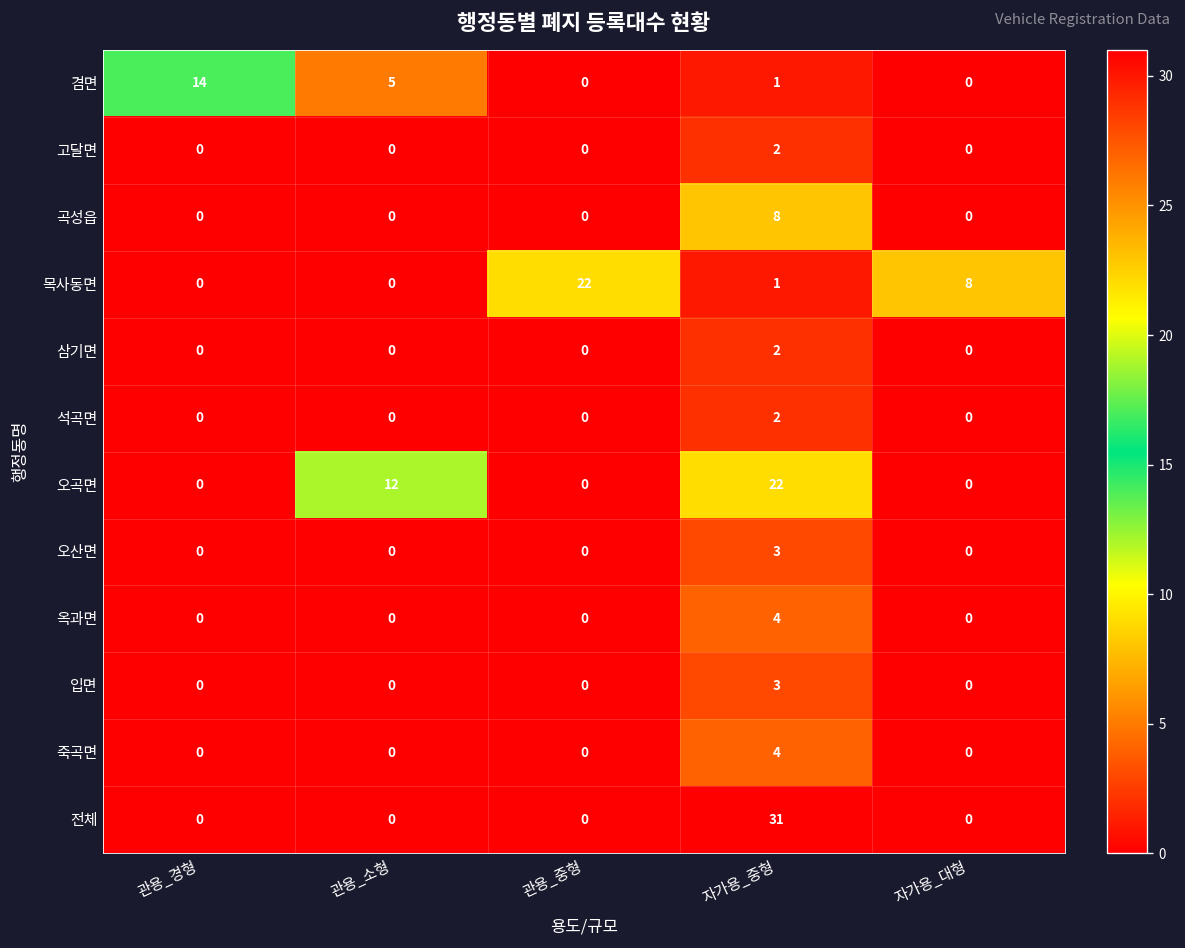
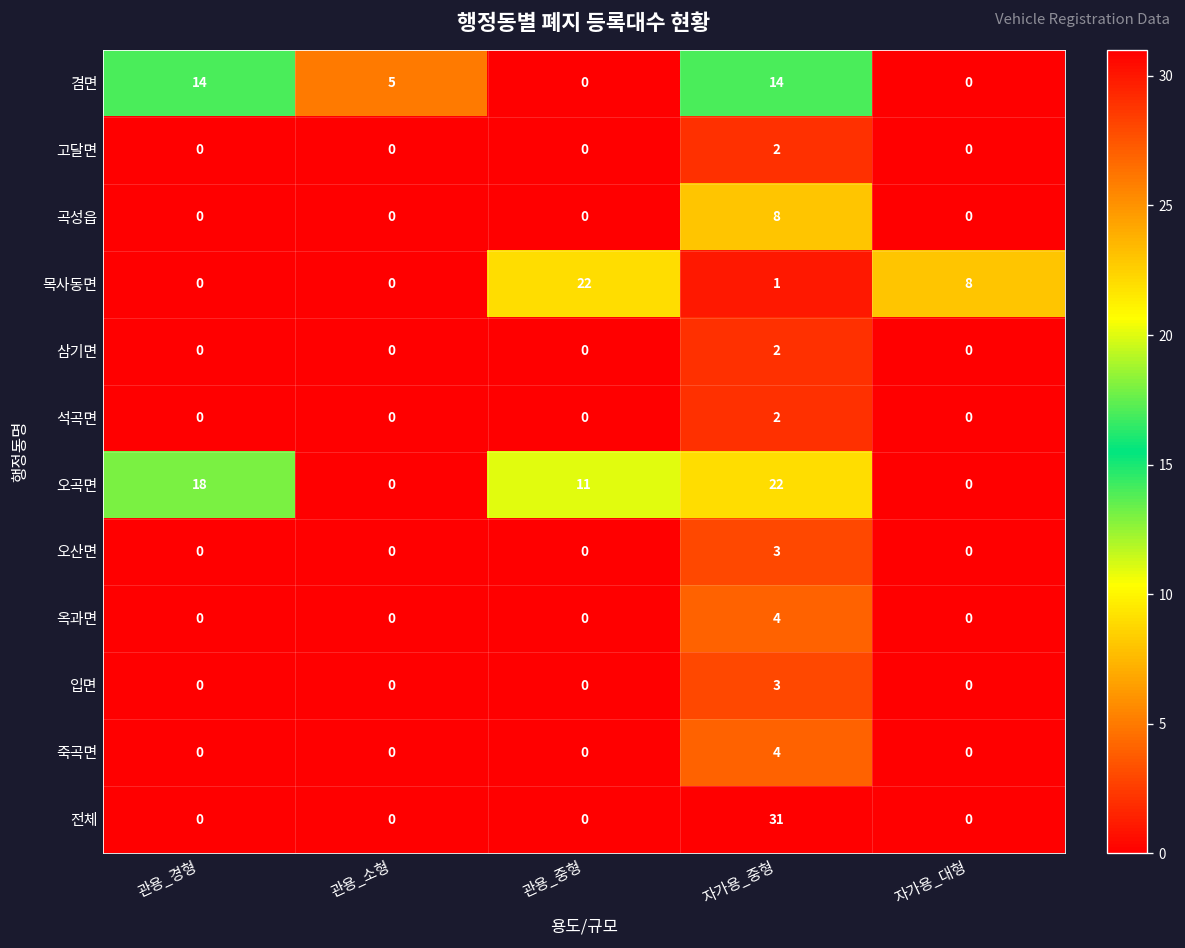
겸면, 자가용_중형: 1 -> 14
오곡면, 관용_경형: 0 -> 18
오곡면, 관용_소형: 12 -> 0
오곡면, 관용_중형: 0 -> 11
